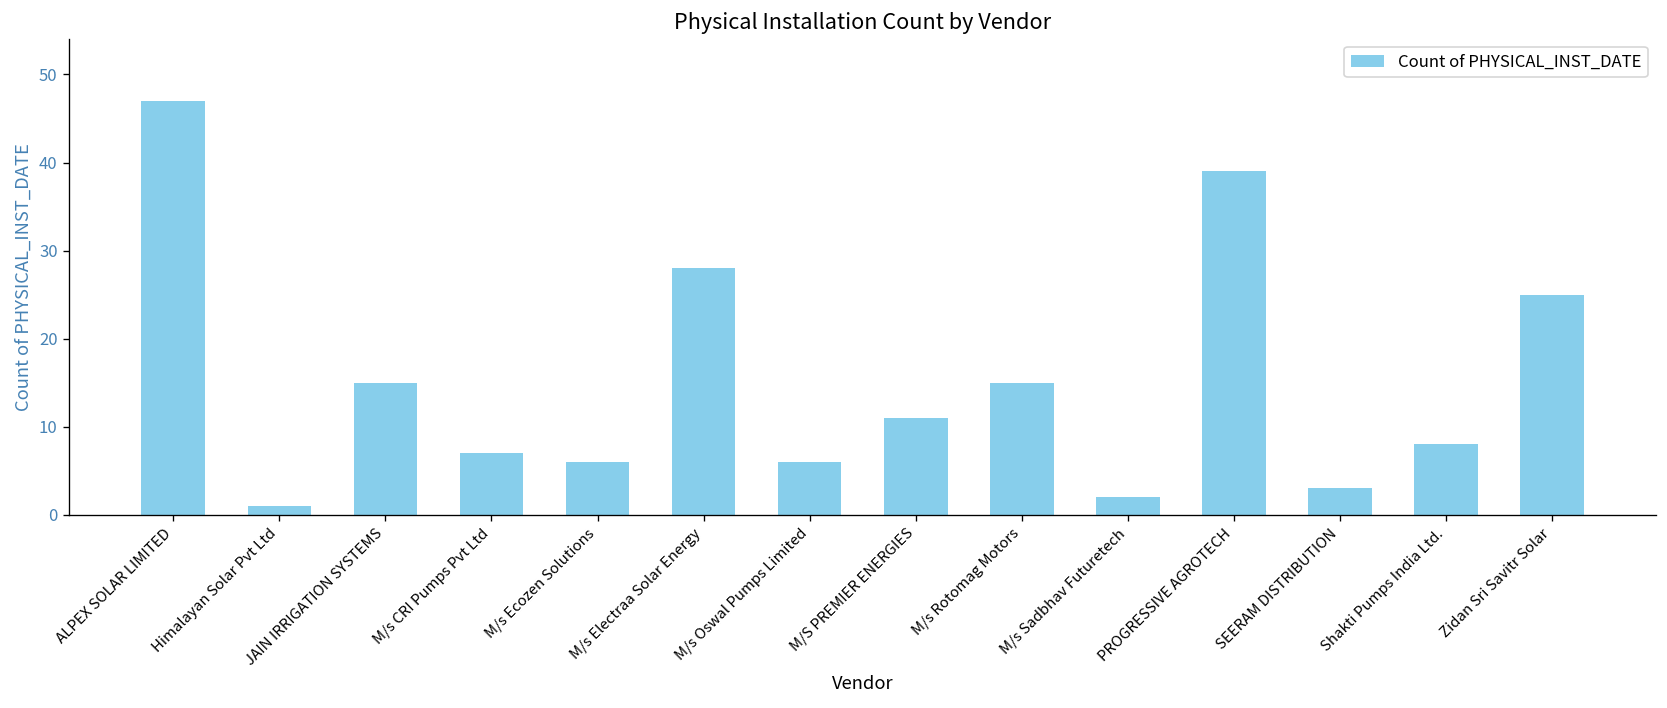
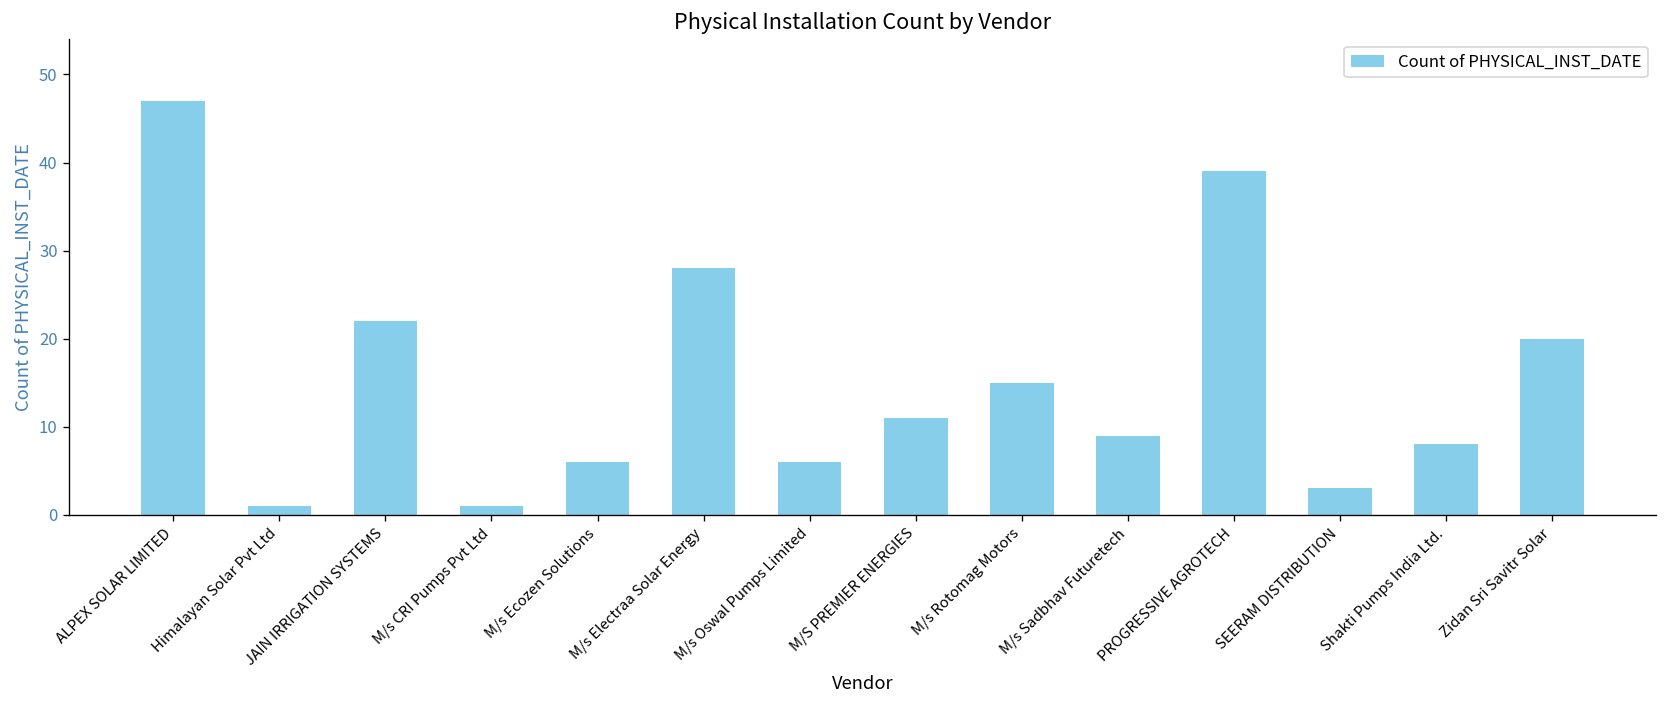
JAIN IRRIGATION SYSTEMS: 15 -> 22
M/s CRI Pumps Pvt Ltd: 7 -> 1
M/s Sadbhav Futuretech: 2 -> 9
Zidan Sri Savitr Solar: 25 -> 20
